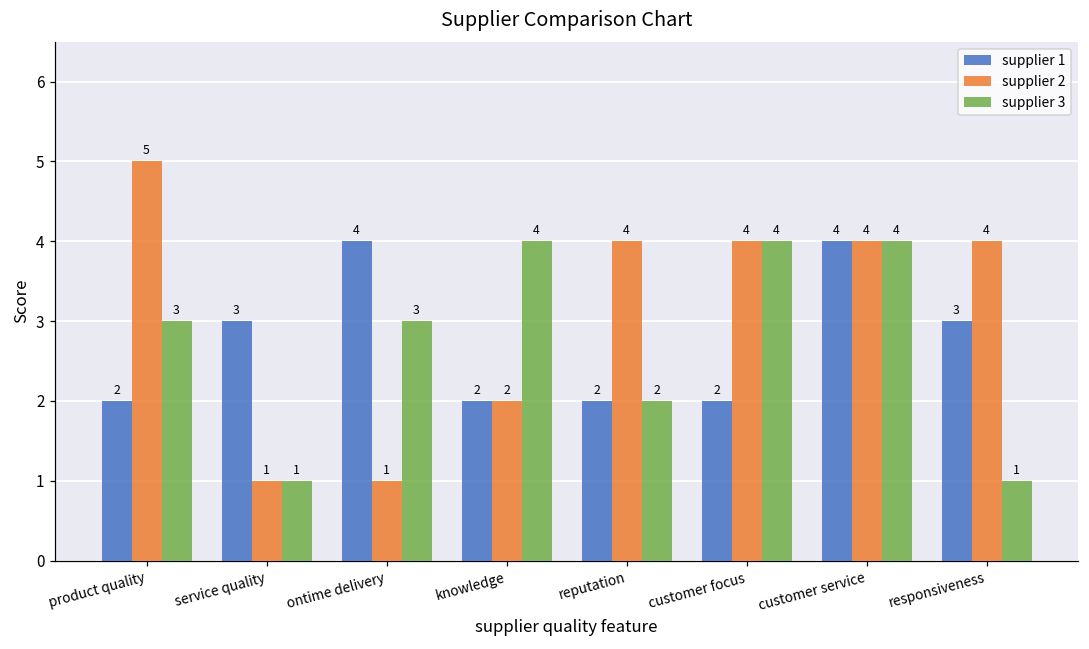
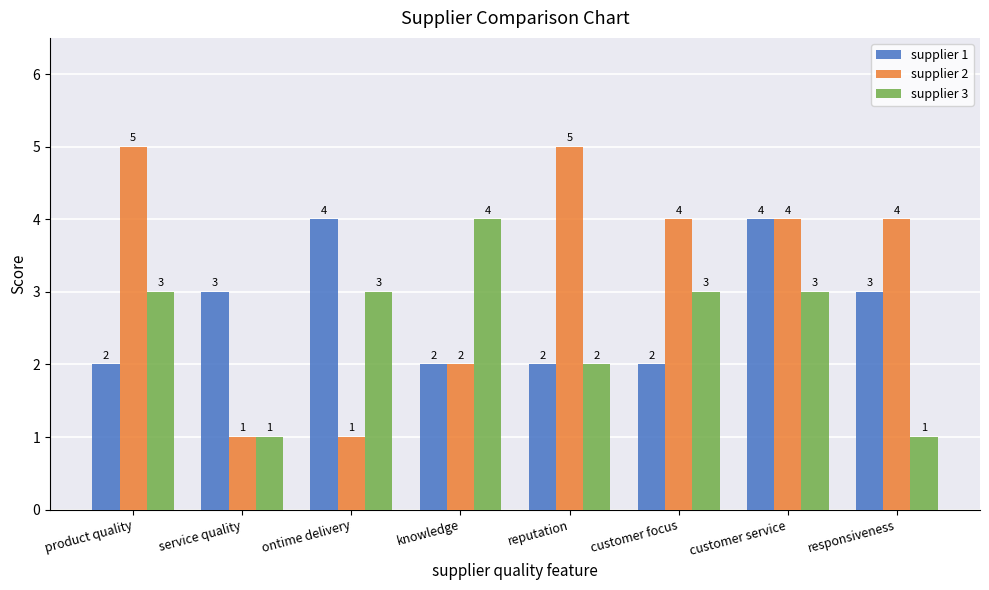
supplier 2, reputation: 4 -> 5
supplier 3, customer focus: 4 -> 3
supplier 3, customer service: 4 -> 3
